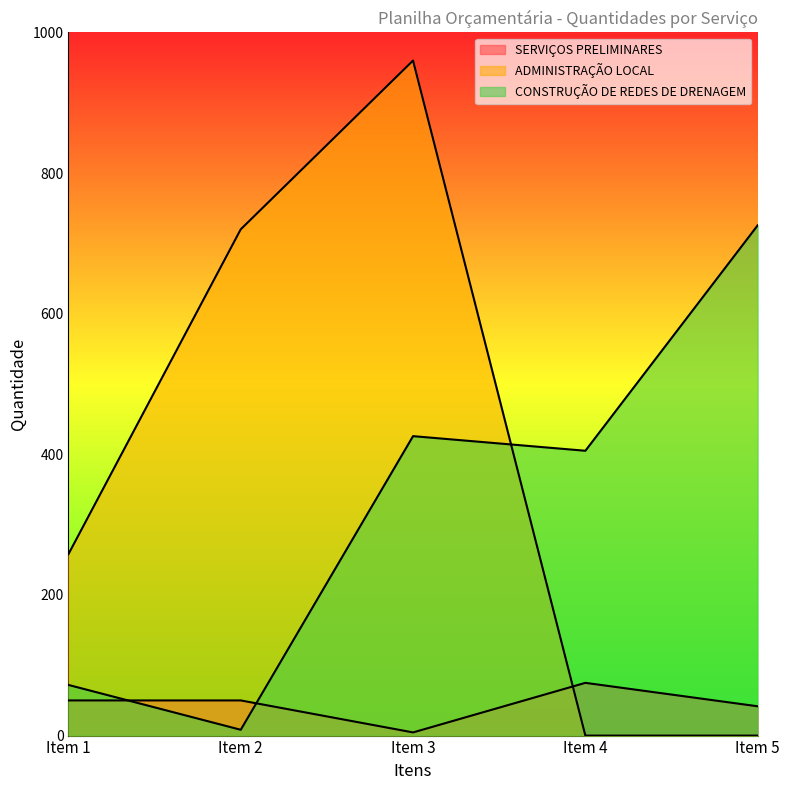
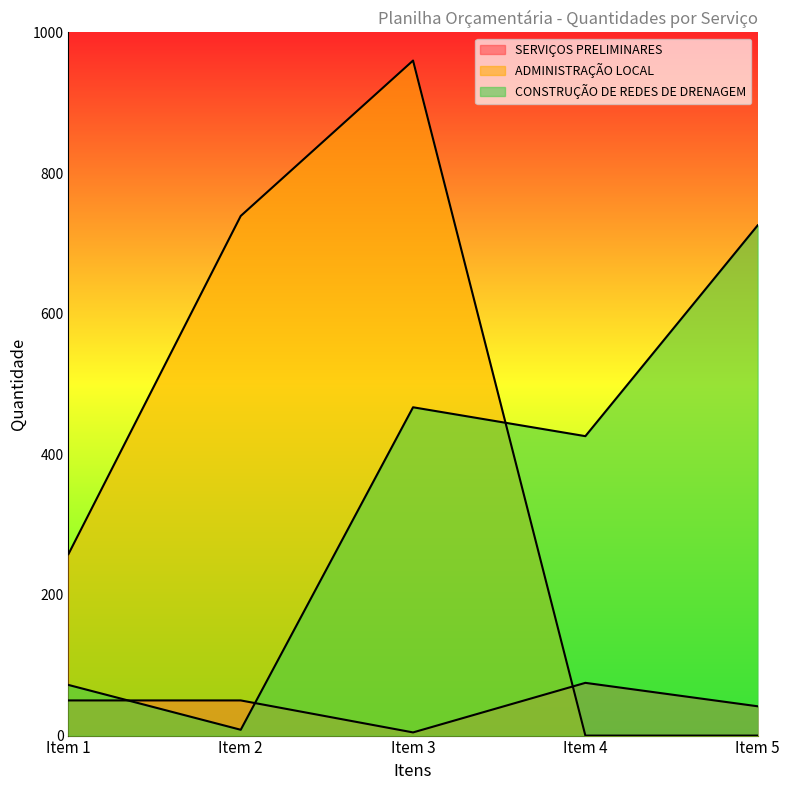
ADMINISTRAÇÃO LOCAL, Item 2: 720 -> 740
CONSTRUÇÃO DE REDES DE DRENAGEM, Item 3: 430 -> 470
CONSTRUÇÃO DE REDES DE DRENAGEM, Item 4: 410 -> 430
